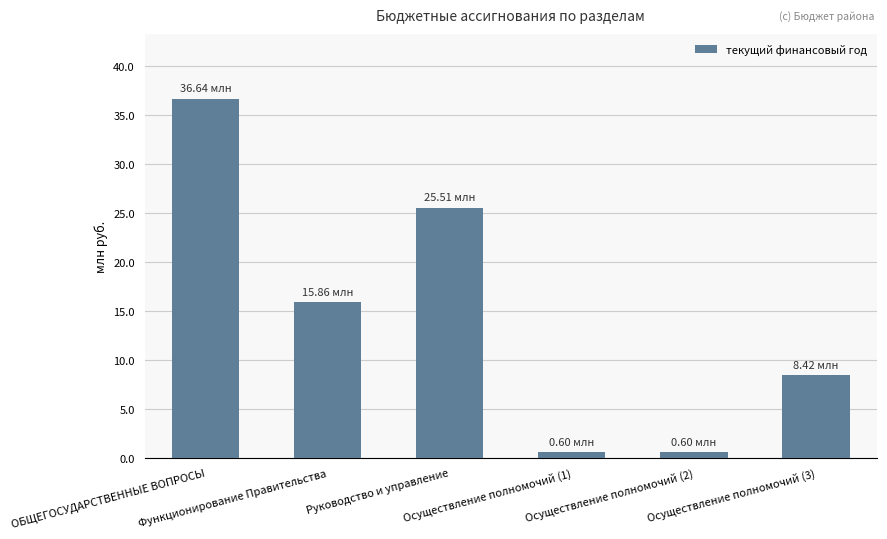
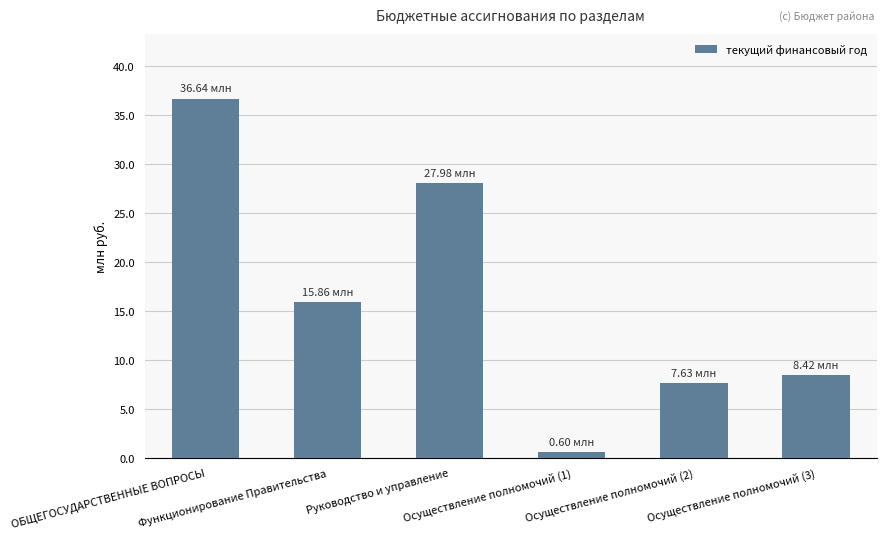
Руководство и управление: 25.51 -> 27.98
Осуществление полномочий (2): 0.60 -> 7.63
